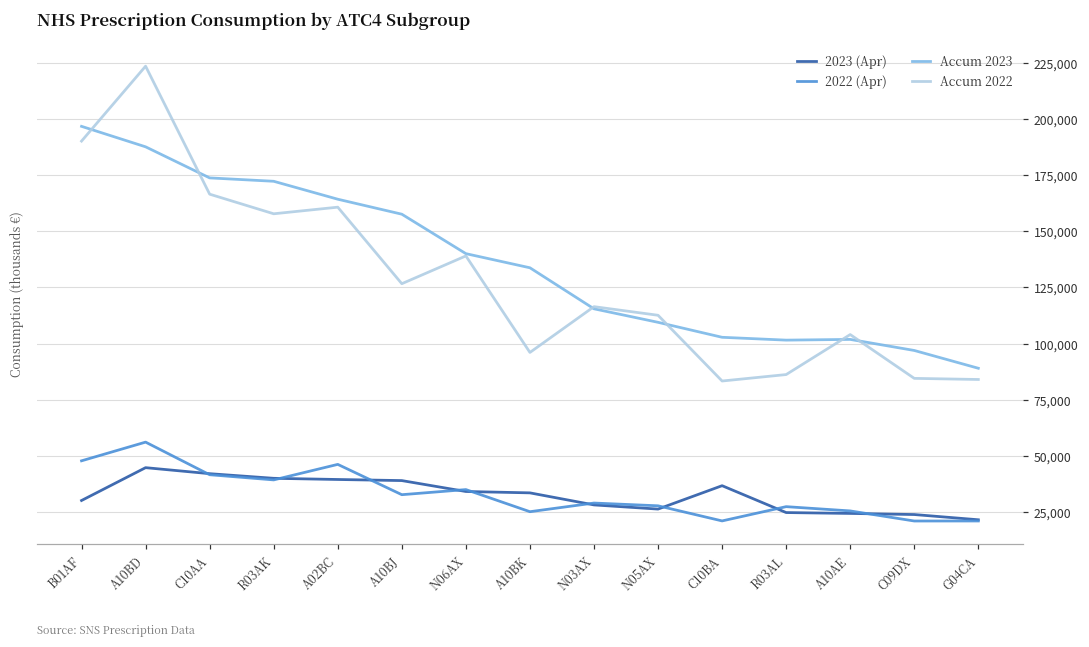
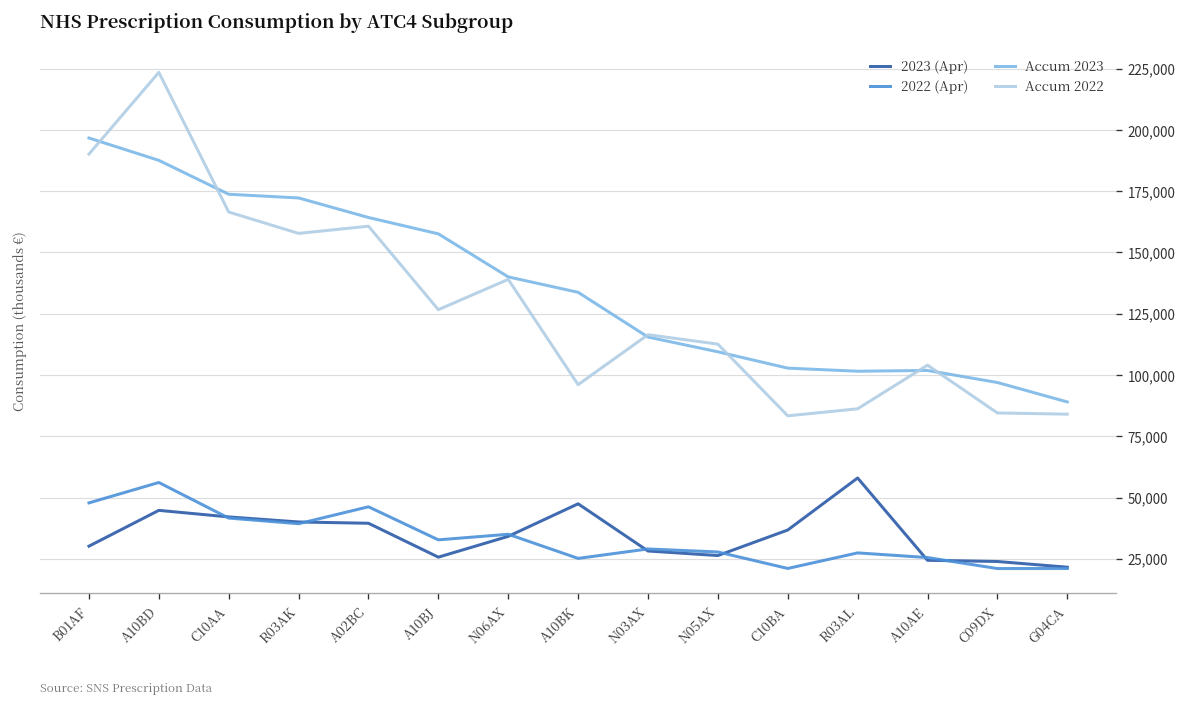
2023 (Apr), A10BJ: 39,000 -> 26,000
2023 (Apr), A10BK: 34,000 -> 47,000
2023 (Apr), R03AL: 25,000 -> 58,000
